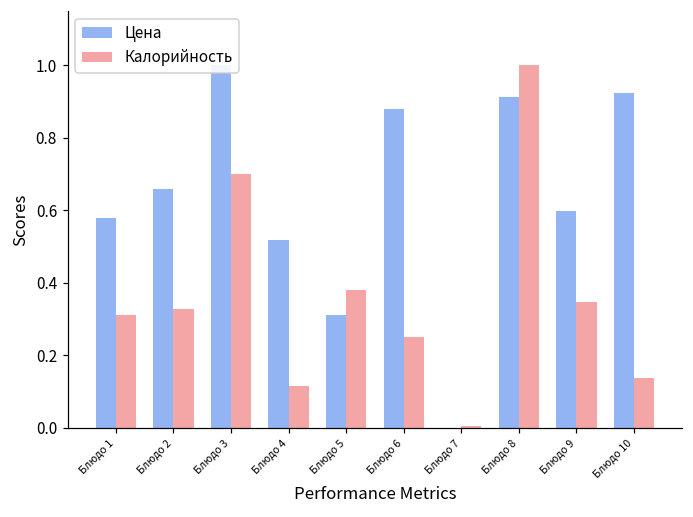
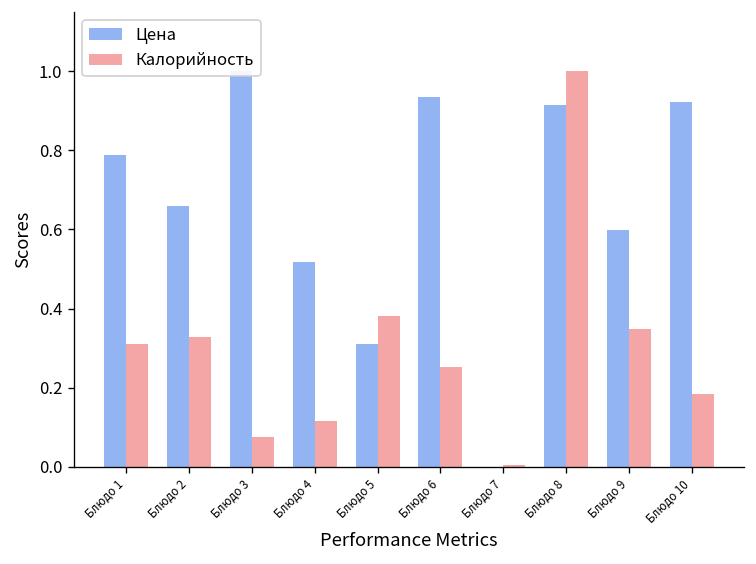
Цена, Блюдо 1: 0.58 -> 0.79
Калорийность, Блюдо 3: 0.70 -> 0.08
Цена, Блюдо 6: 0.88 -> 0.94
Калорийность, Блюдо 10: 0.14 -> 0.18
